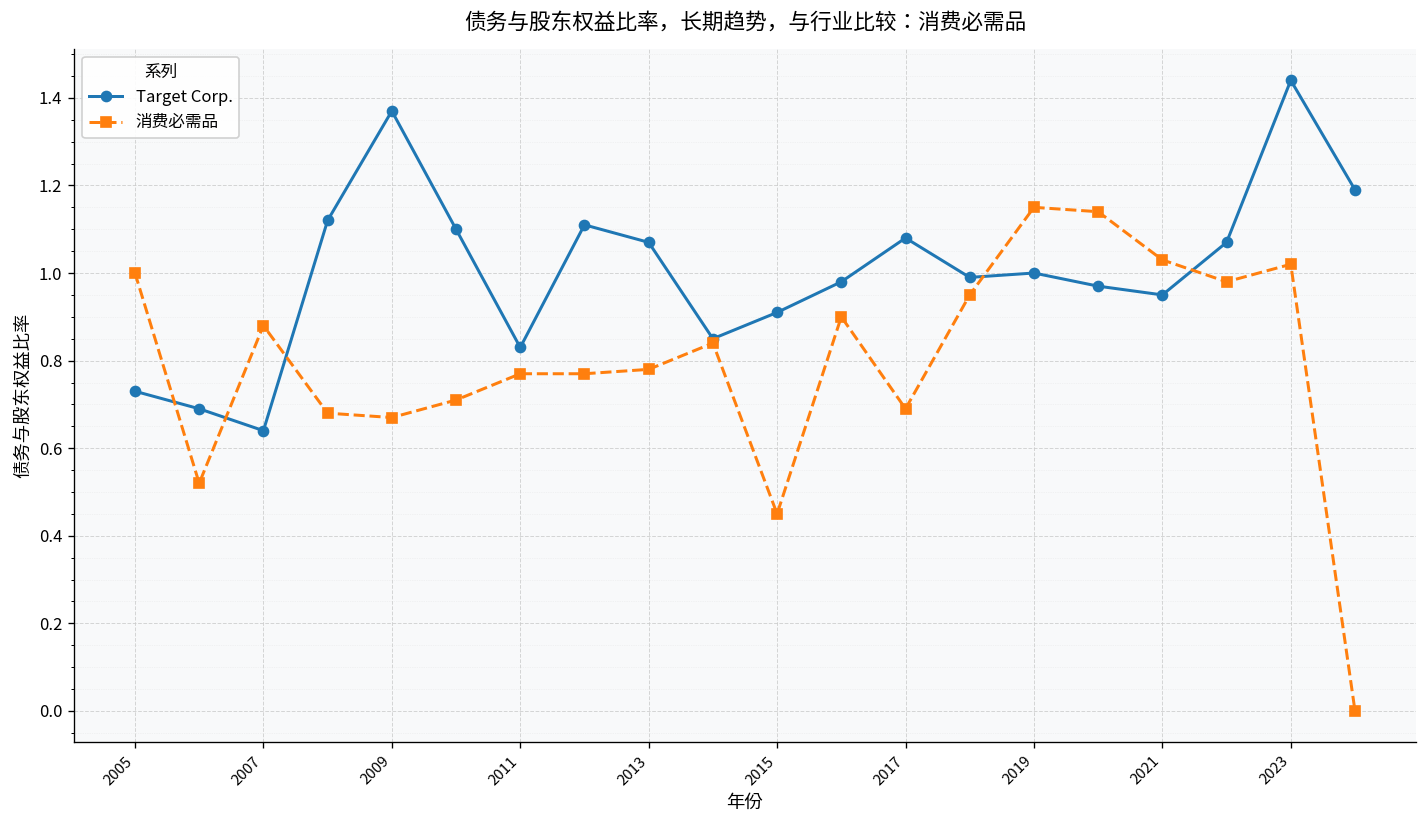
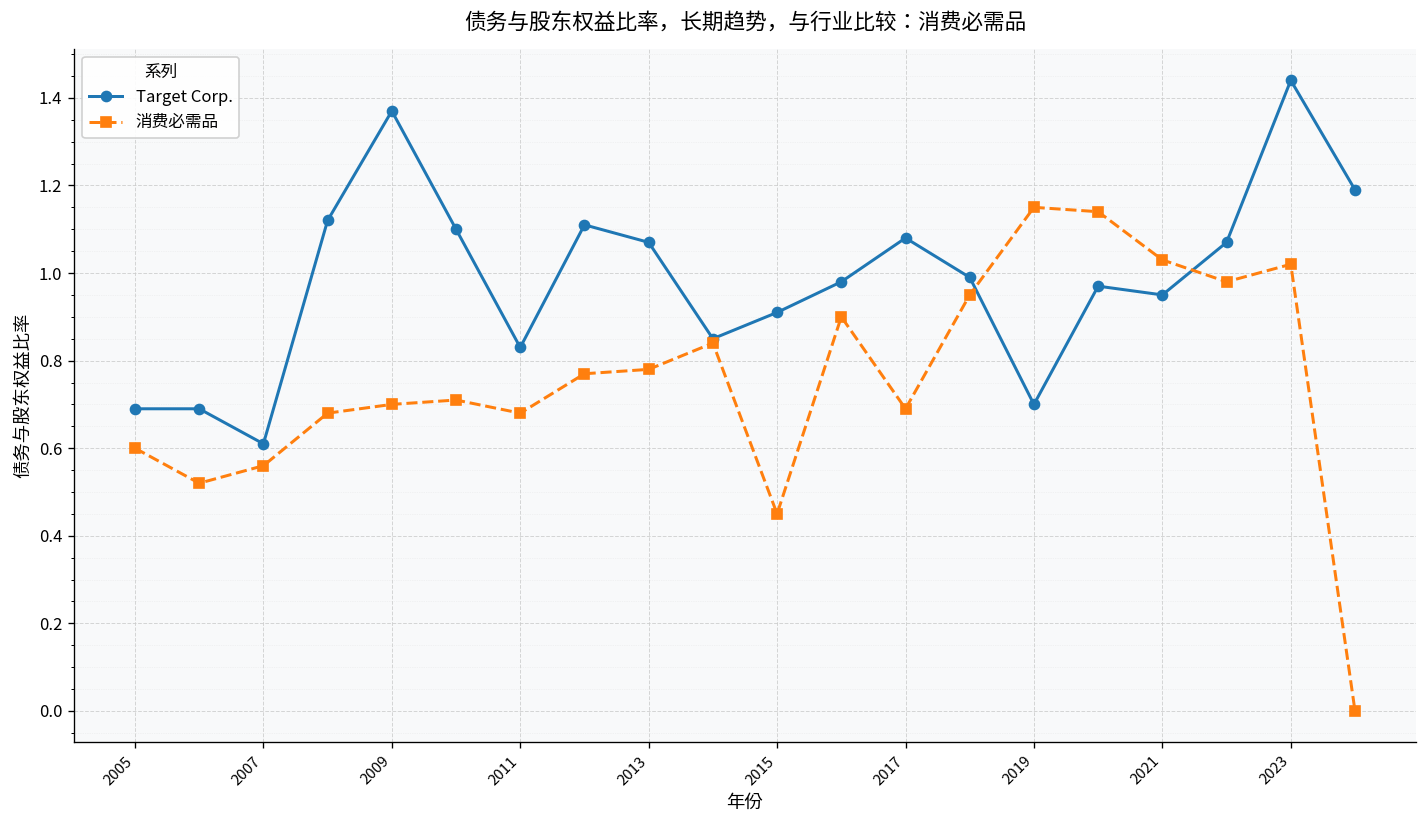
Target Corp., 2005: 0.73 -> 0.69
消费必需品, 2005: 1.0 -> 0.6
Target Corp., 2007: 0.64 -> 0.61
消费必需品, 2007: 0.88 -> 0.56
消费必需品, 2009: 0.67 -> 0.70
消费必需品, 2011: 0.77 -> 0.68
Target Corp., 2019: 1.0 -> 0.7
